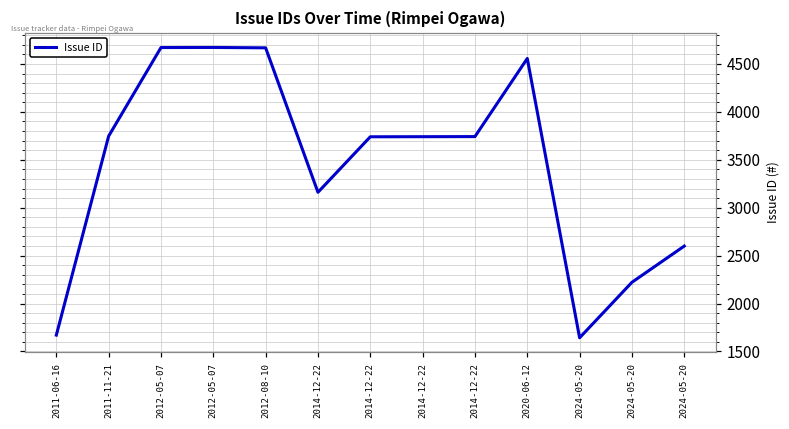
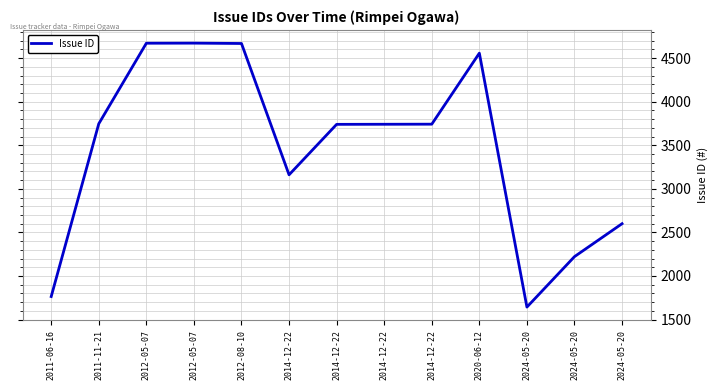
2011-06-16: 1700 -> 1800
